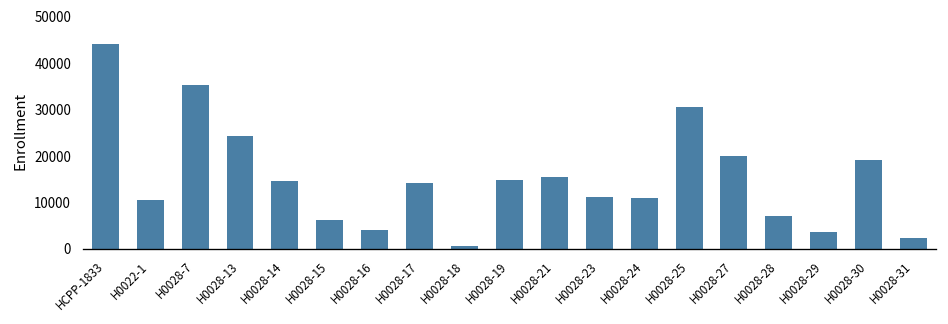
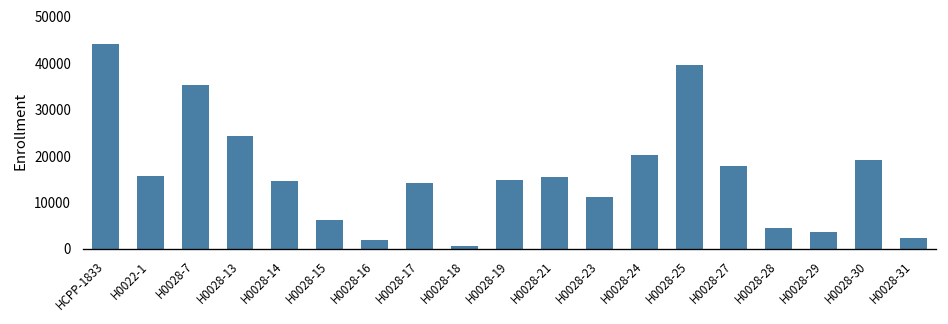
H0022-1: 10000 -> 16000
H0028-16: 4000 -> 2000
H0028-24: 11000 -> 20000
H0028-25: 31000 -> 39000
H0028-27: 20000 -> 18000
H0028-28: 7000 -> 4000
